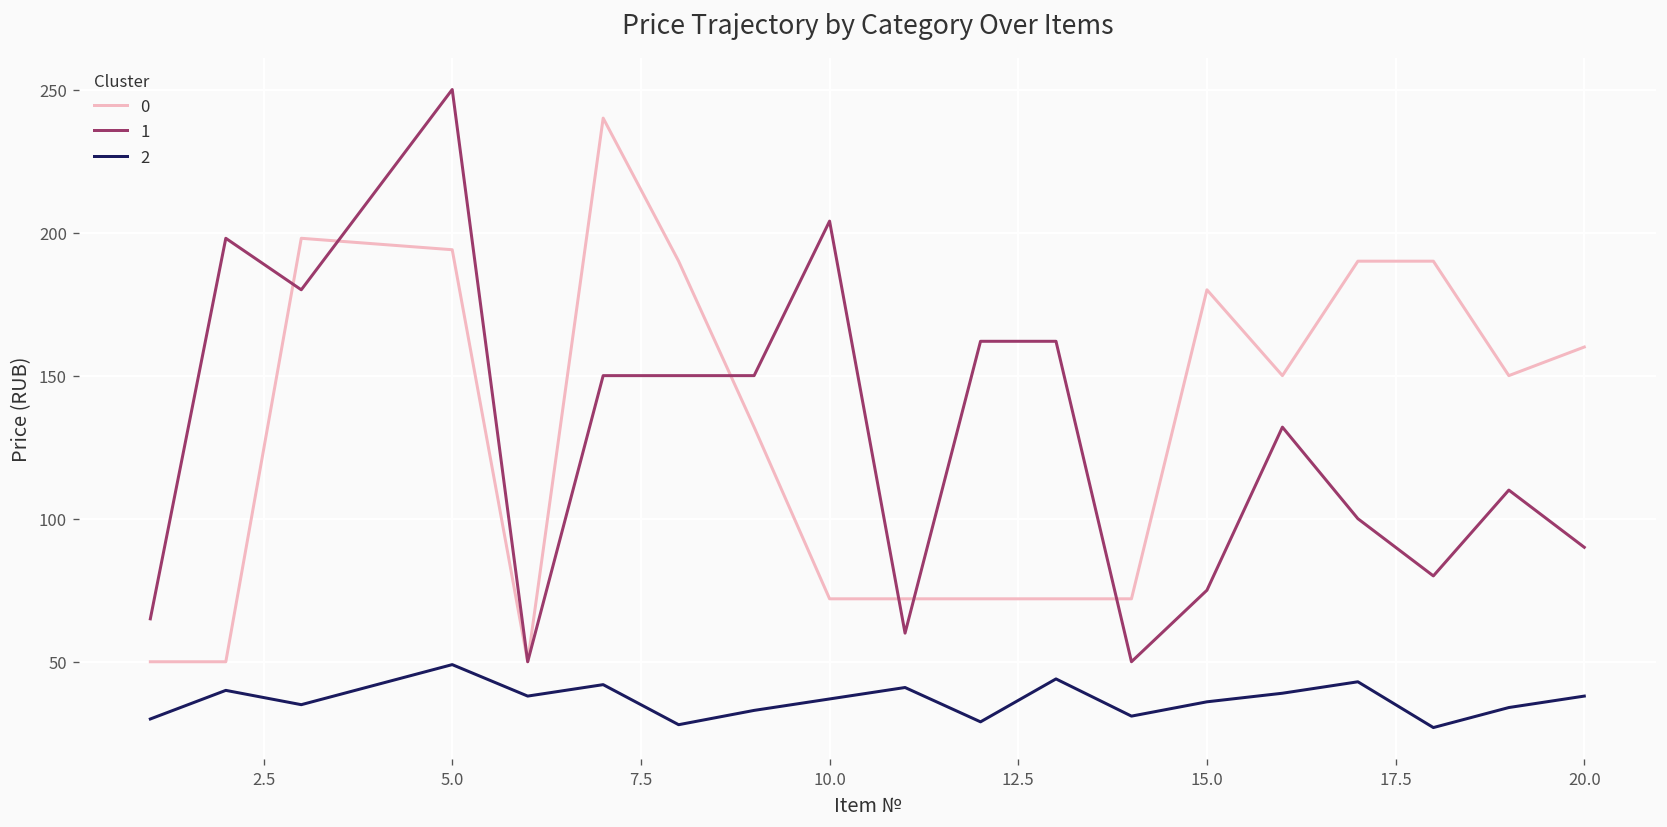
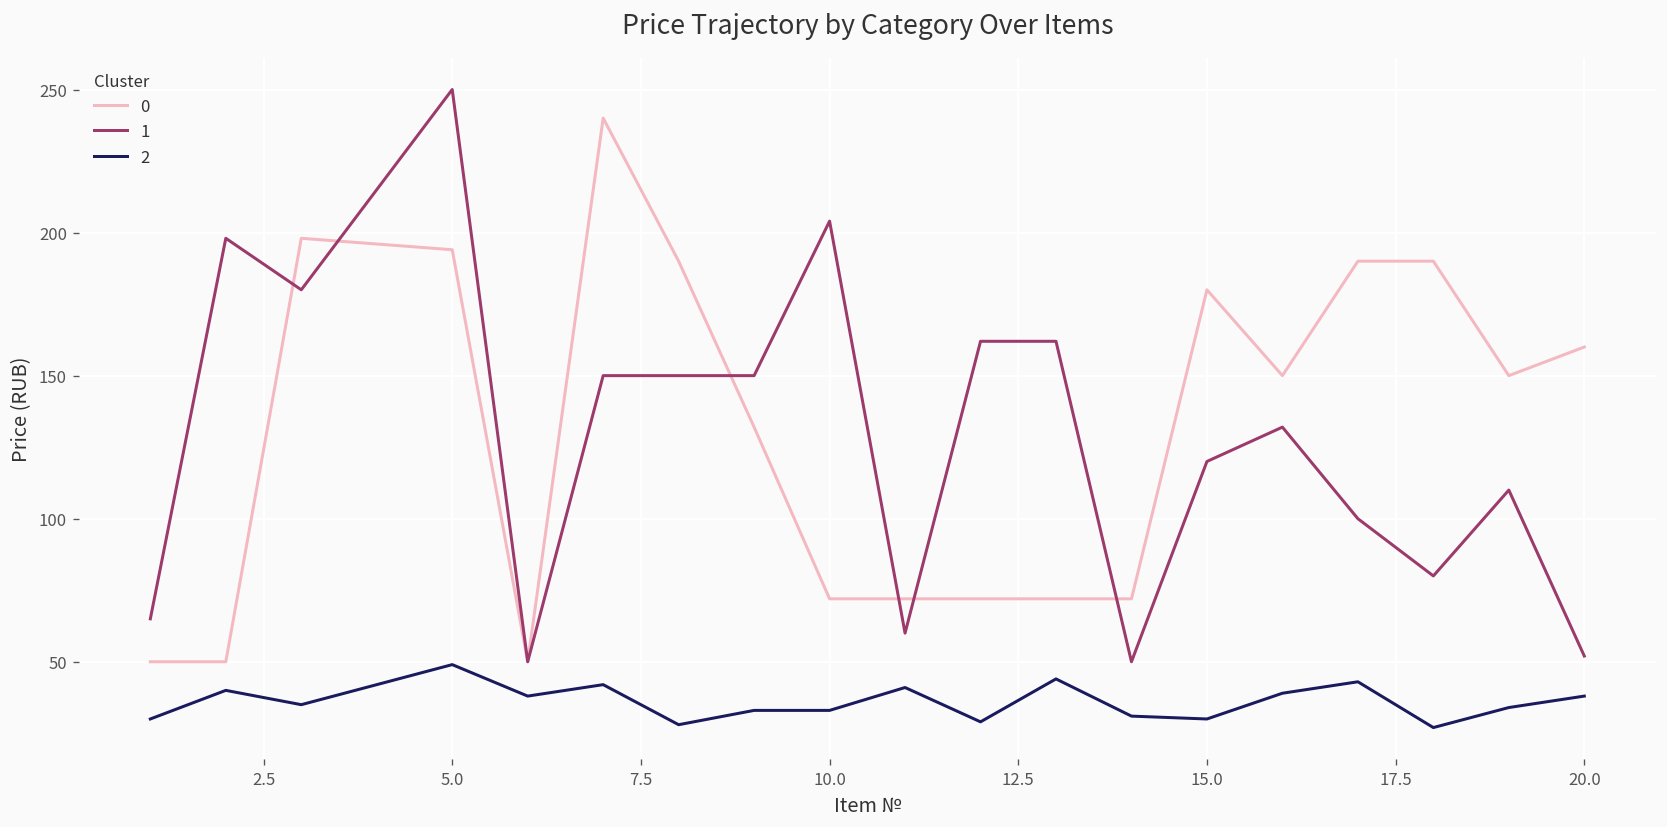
2, 10.0: 37 -> 33
1, 15.0: 75 -> 120
2, 15.0: 36 -> 30
1, 20.0: 90 -> 52
